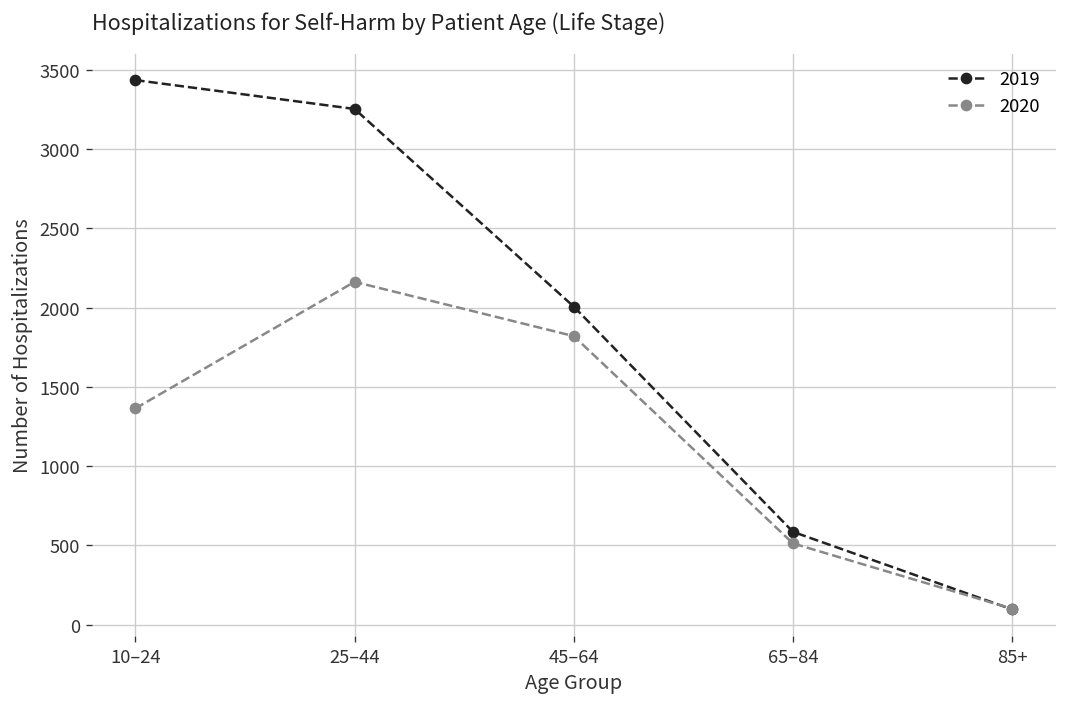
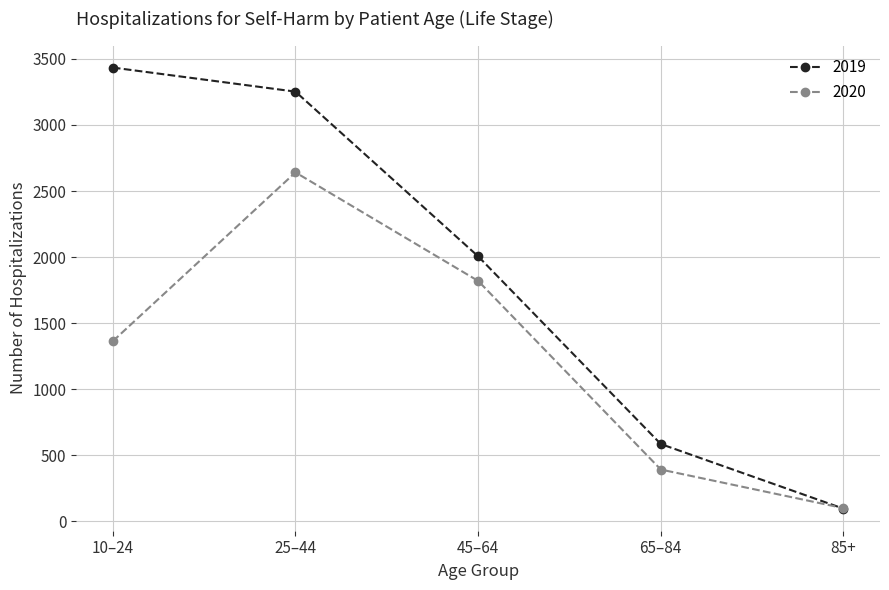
2020, 25–44: 2160 -> 2640
2020, 65–84: 510 -> 390
